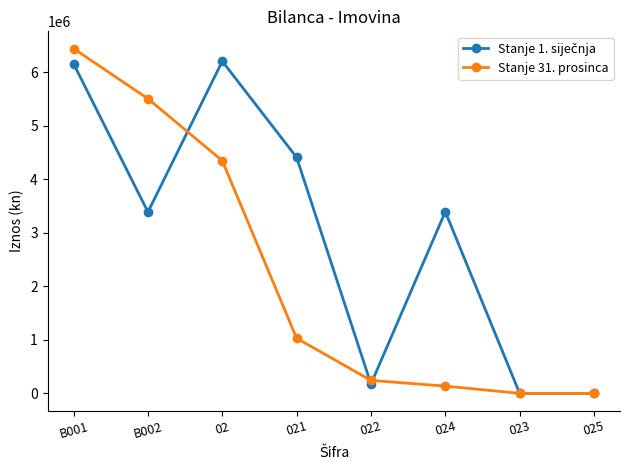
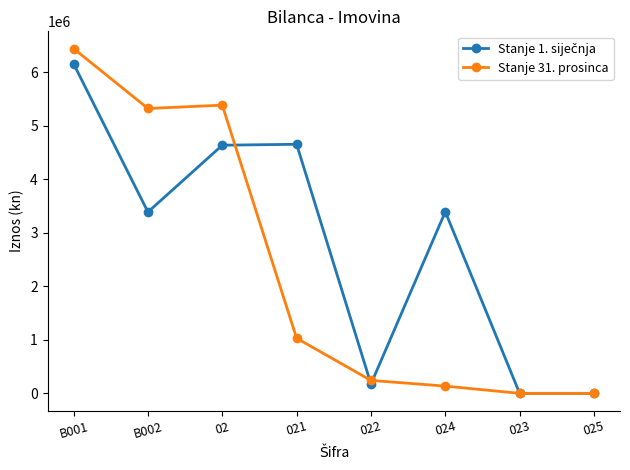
Stanje 31. prosinca, B002: 5500000 -> 5300000
Stanje 1. siječnja, 02: 6200000 -> 4600000
Stanje 31. prosinca, 02: 4300000 -> 5400000
Stanje 1. siječnja, 021: 4400000 -> 4700000
